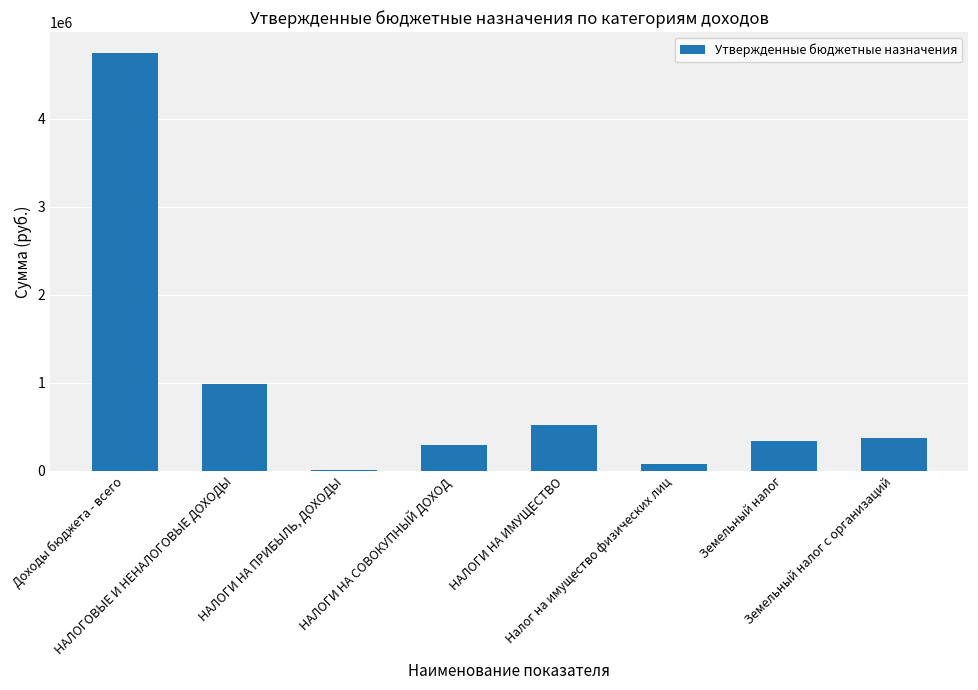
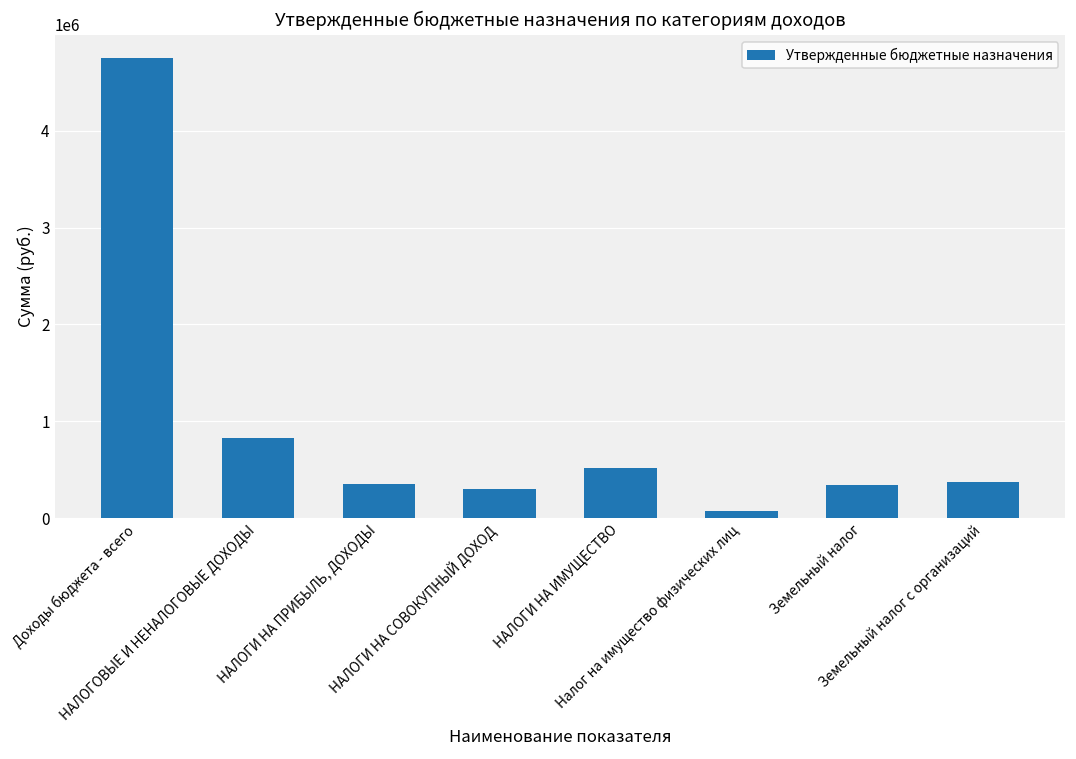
НАЛОГОВЫЕ И НЕНАЛОГОВЫЕ ДОХОДЫ: 1000000 -> 800000
НАЛОГИ НА ПРИБЫЛЬ, ДОХОДЫ: 0 -> 400000
